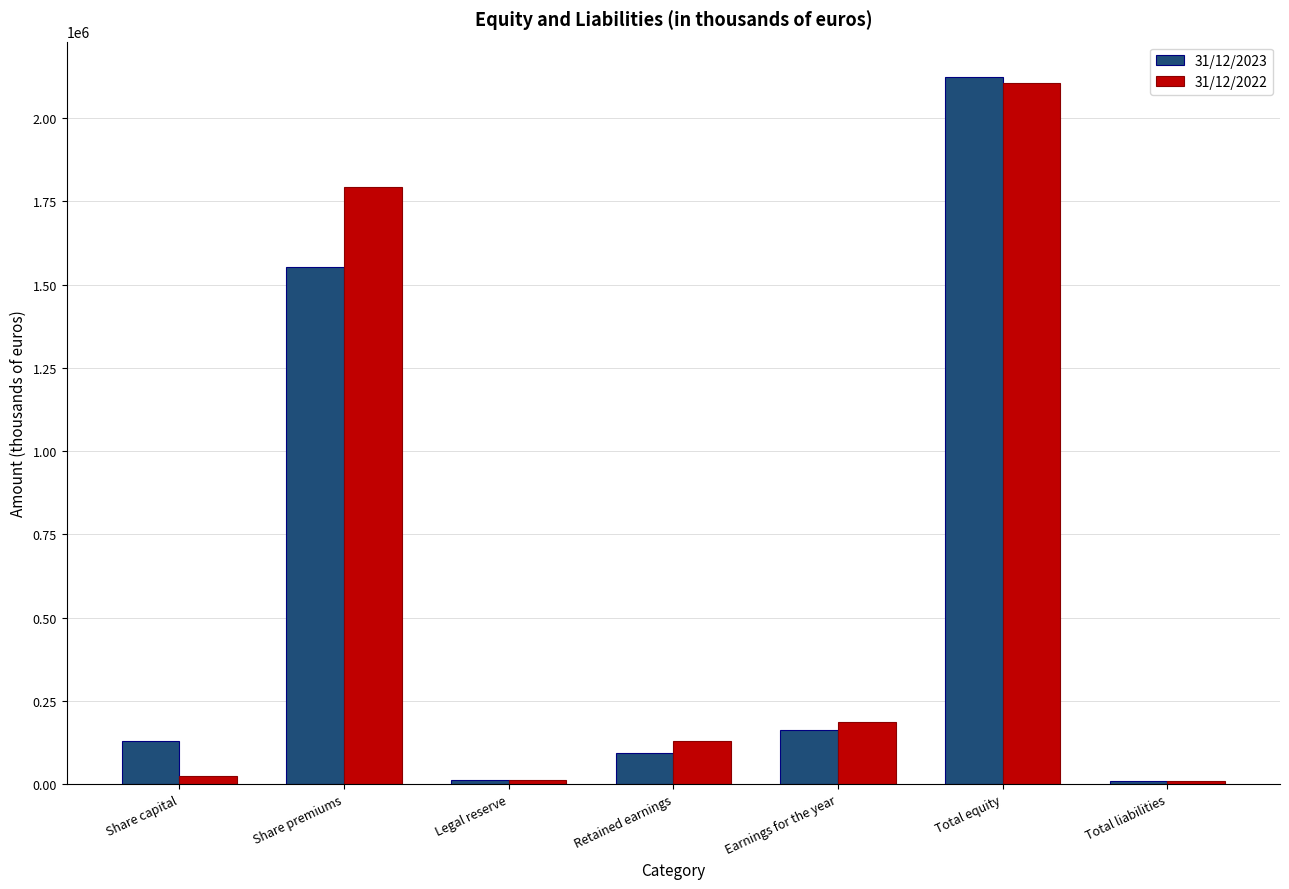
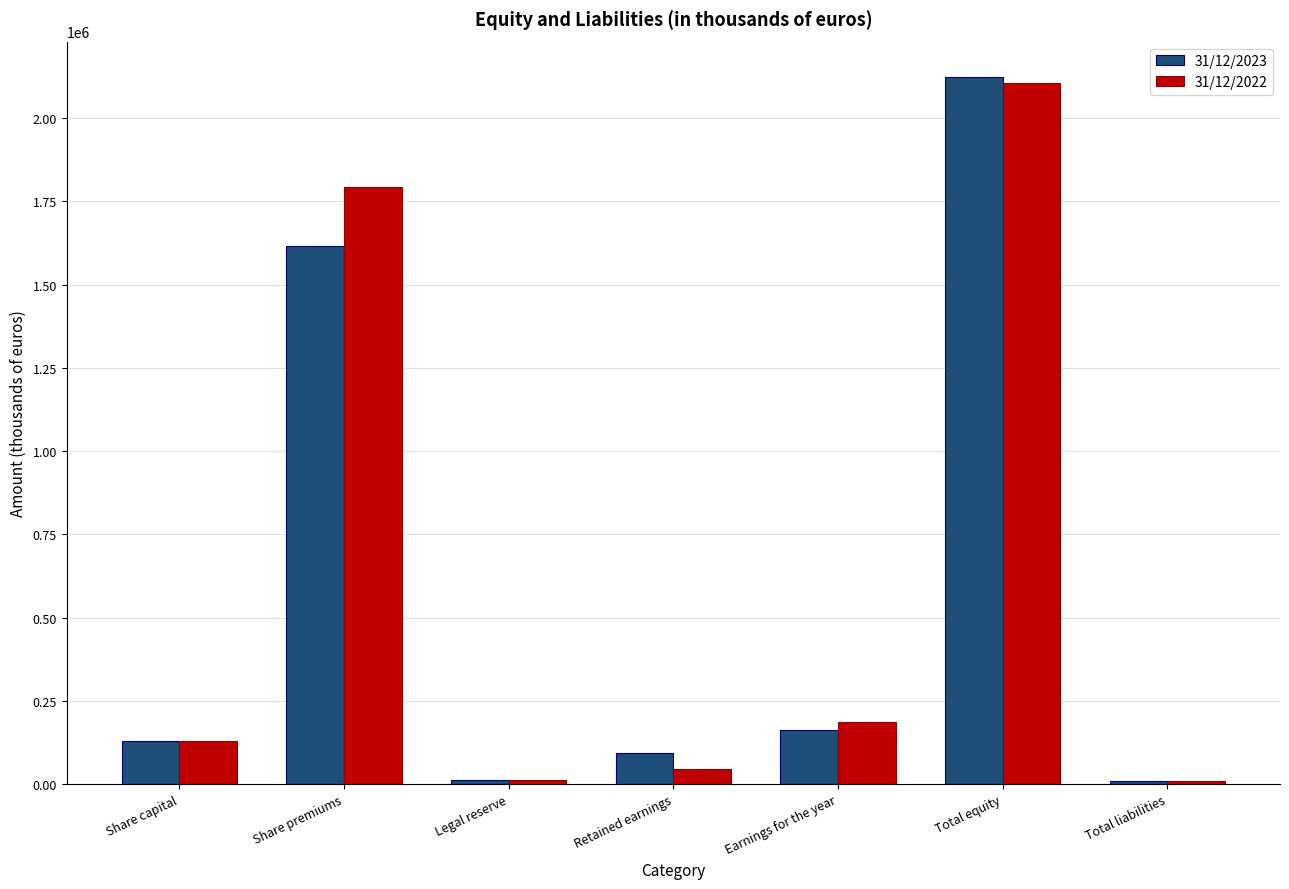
31/12/2022, Share capital: 30000 -> 130000
31/12/2023, Share premiums: 1550000 -> 1610000
31/12/2022, Retained earnings: 130000 -> 50000
